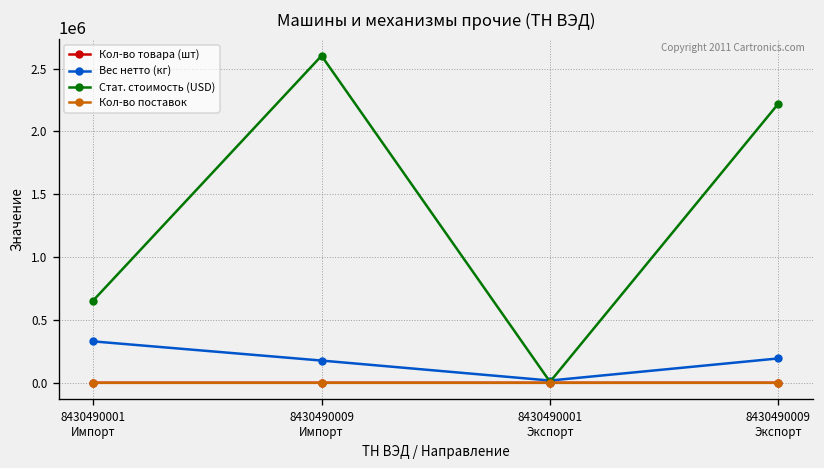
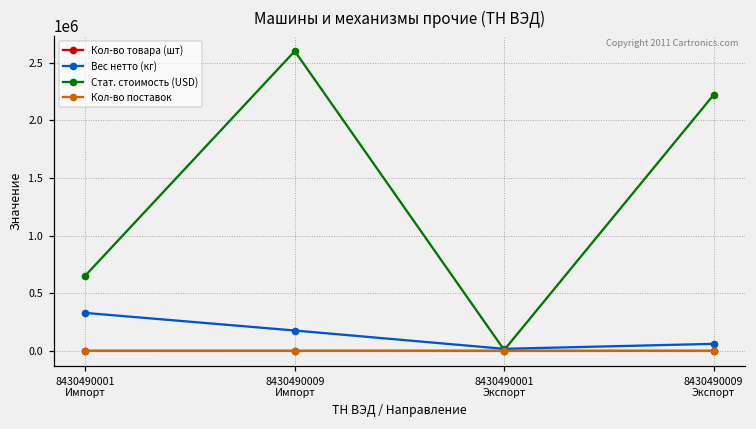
Вес нетто (кг), 8430490009 Экспорт: 190000 -> 60000
